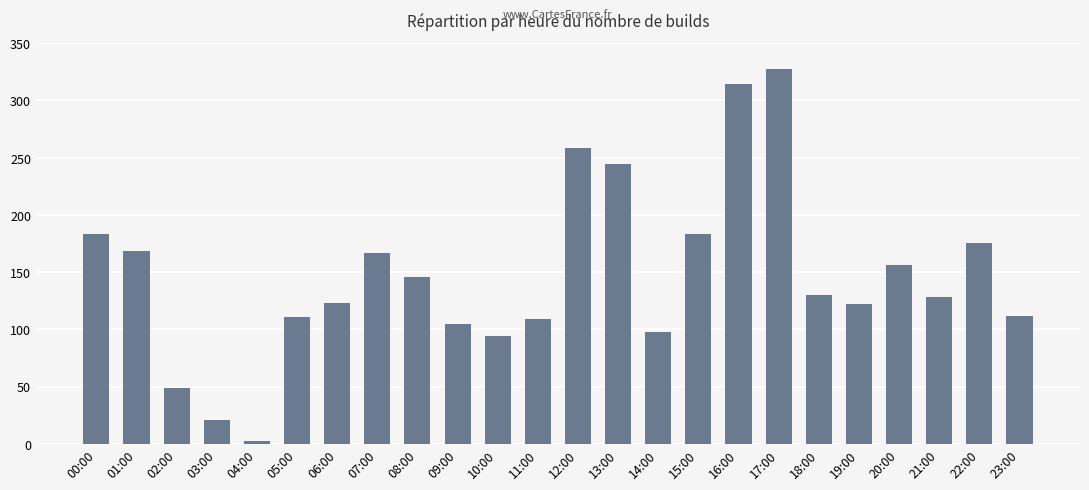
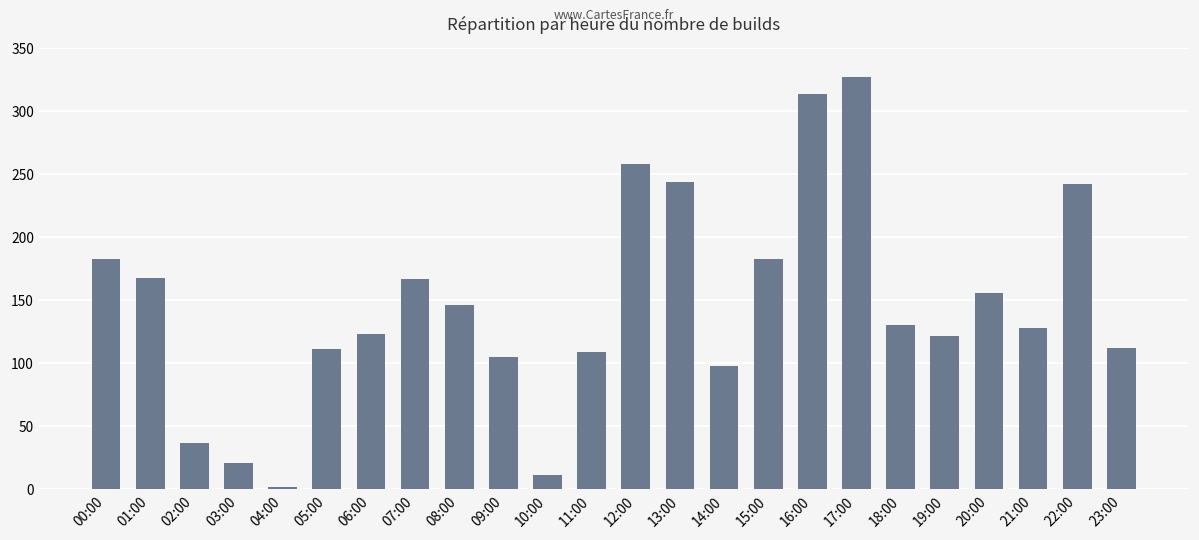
02:00: 49 -> 37
10:00: 94 -> 11
22:00: 175 -> 242
